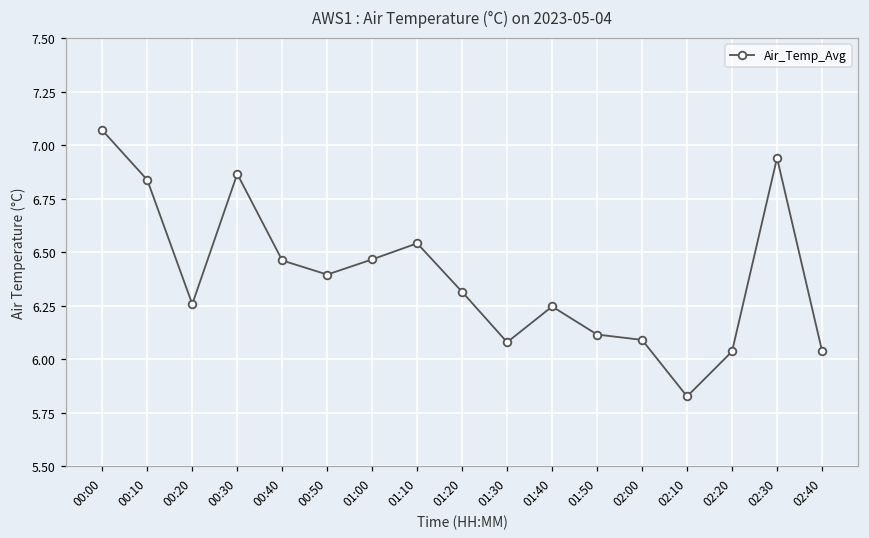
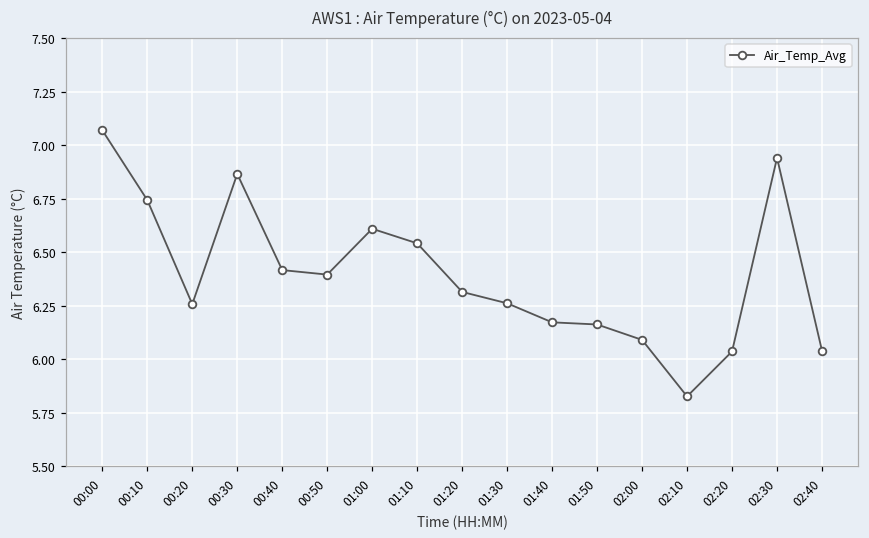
00:10: 6.84 -> 6.74
00:40: 6.46 -> 6.42
01:00: 6.47 -> 6.61
01:30: 6.08 -> 6.26
01:40: 6.25 -> 6.17
01:50: 6.12 -> 6.16
